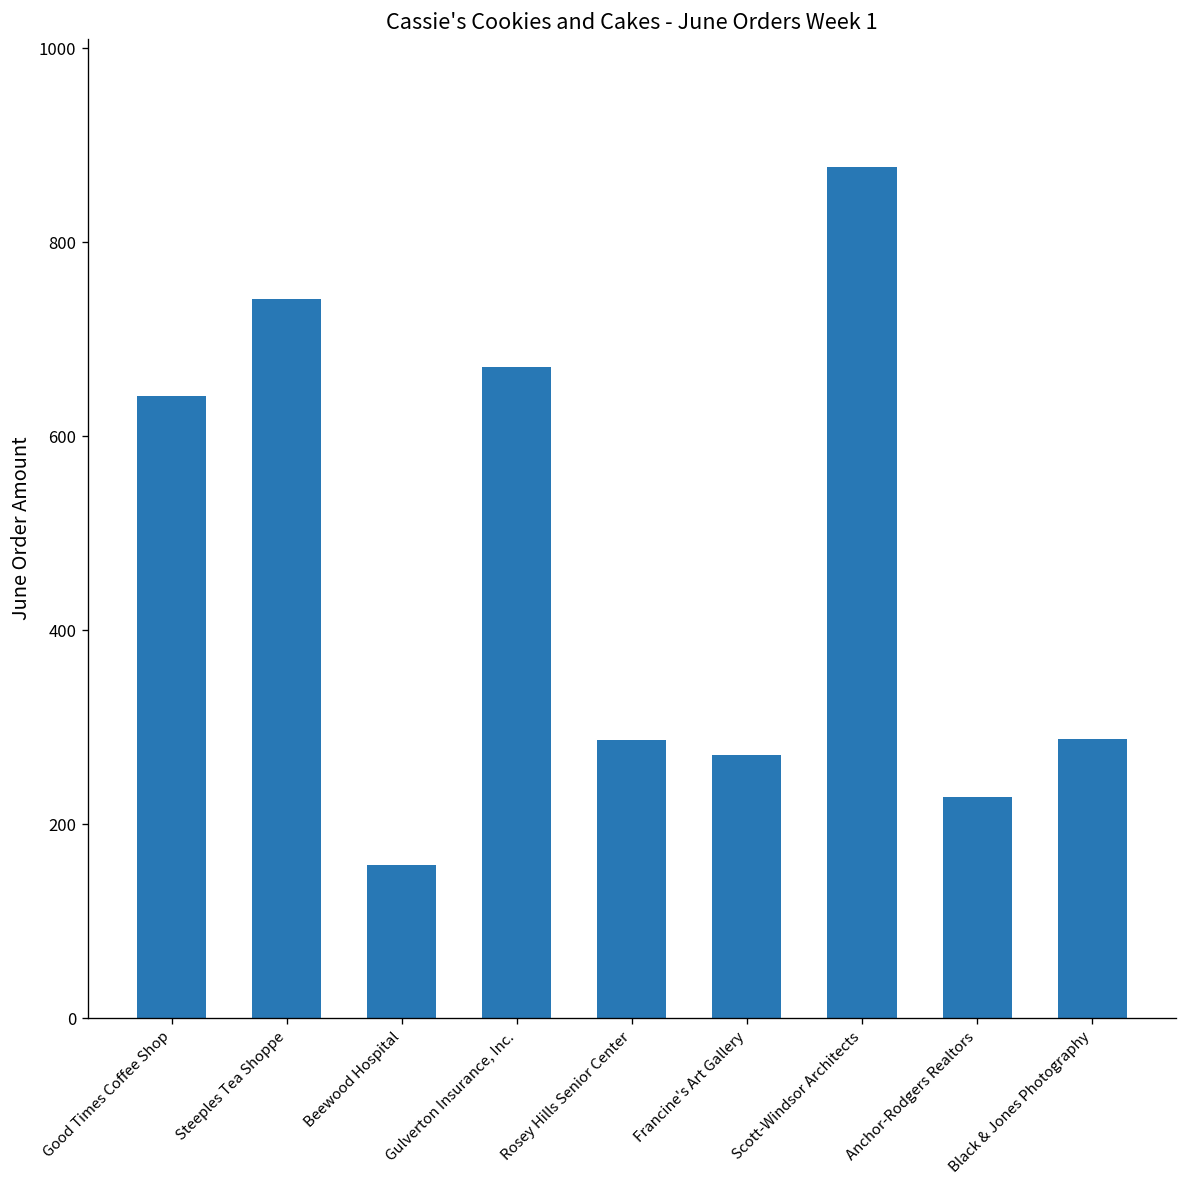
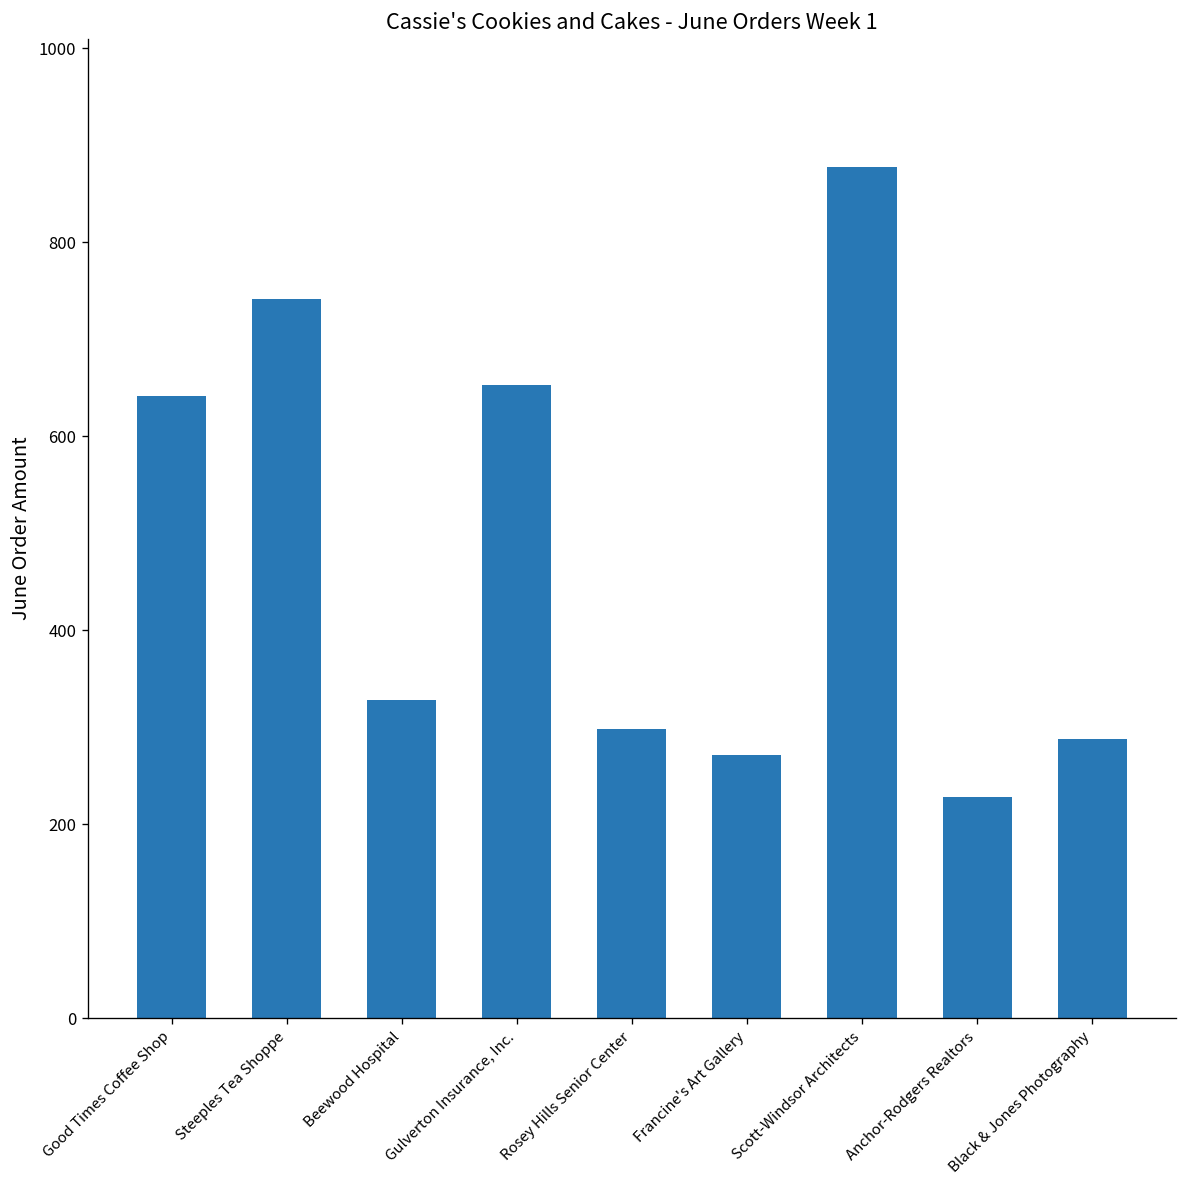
Beewood Hospital: 160 -> 330
Gulverton Insurance, Inc.: 670 -> 650
Rosey Hills Senior Center: 290 -> 300
